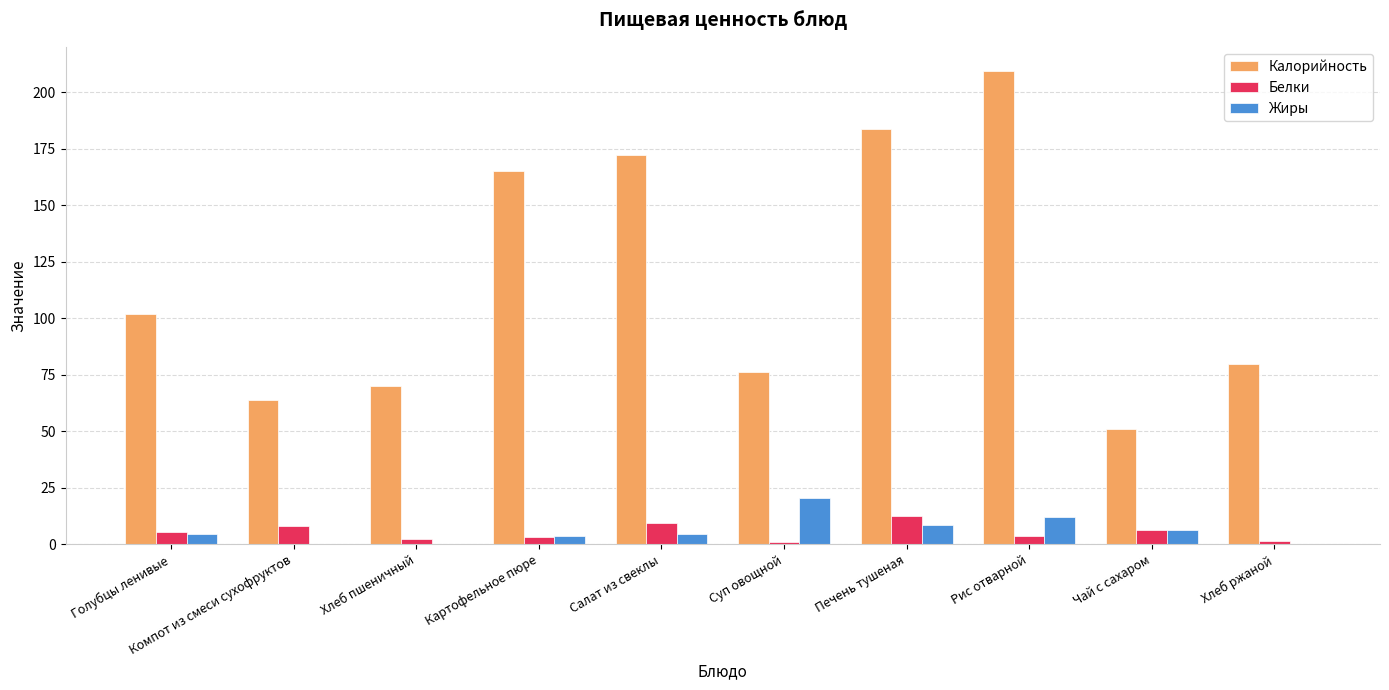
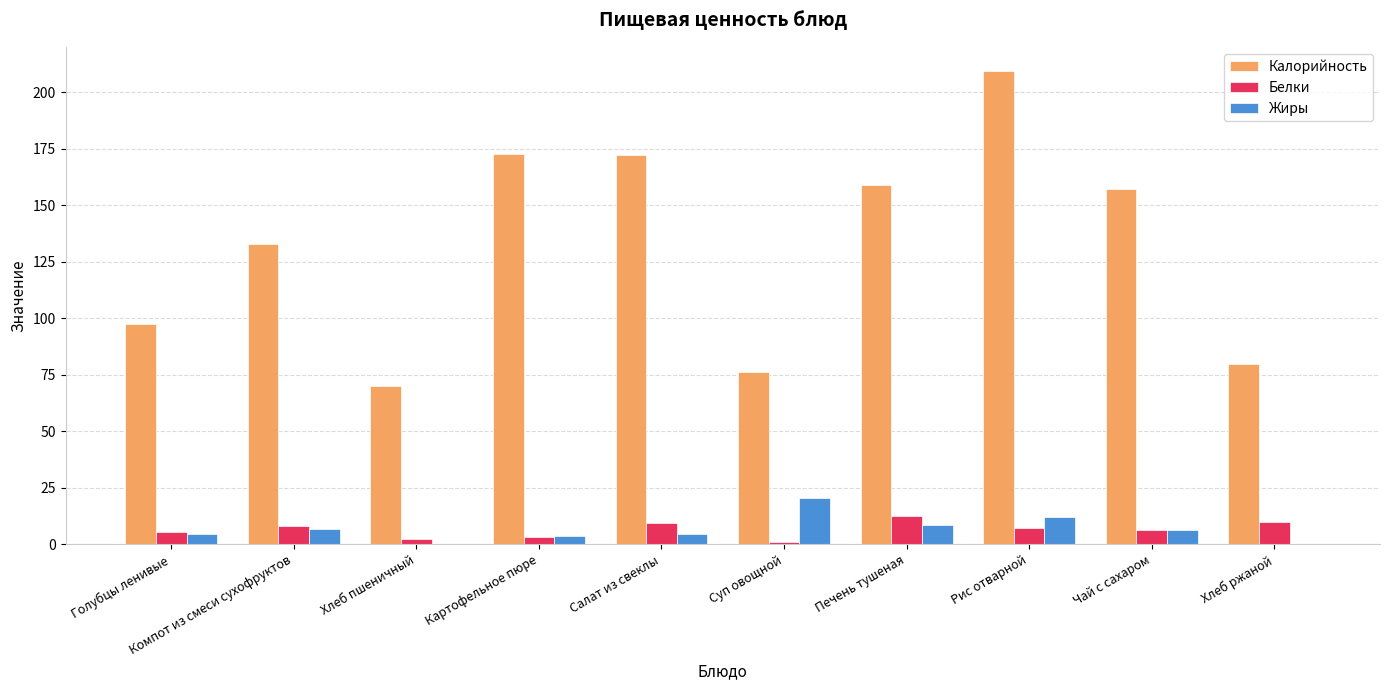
Калорийность, Голубцы ленивые: 102 -> 98
Калорийность, Компот из смеси сухофруктов: 64 -> 133
Жиры, Компот из смеси сухофруктов: 0 -> 7
Калорийность, Картофельное пюре: 165 -> 173
Калорийность, Печень тушеная: 184 -> 159
Белки, Рис отварной: 4 -> 7
Калорийность, Чай с сахаром: 51 -> 157
Белки, Хлеб ржаной: 2 -> 10
